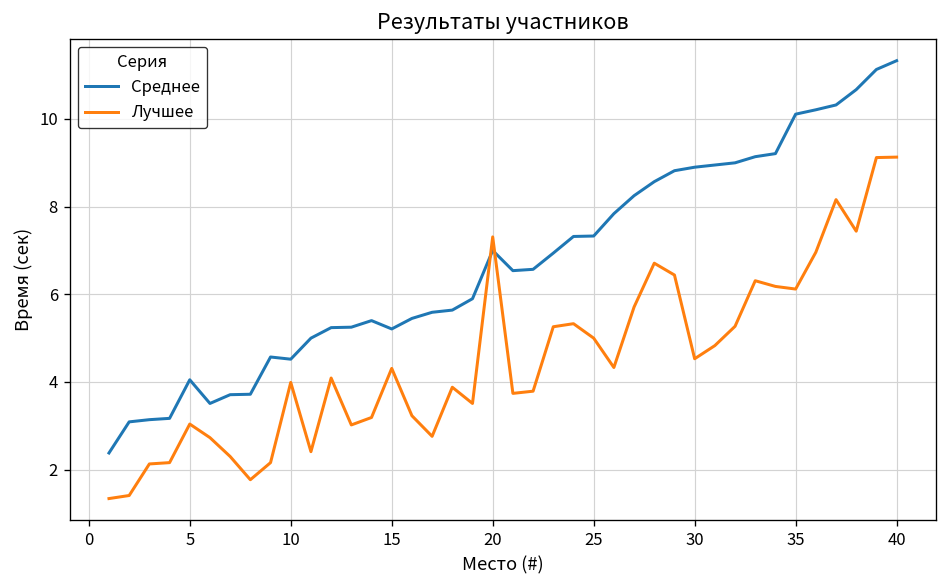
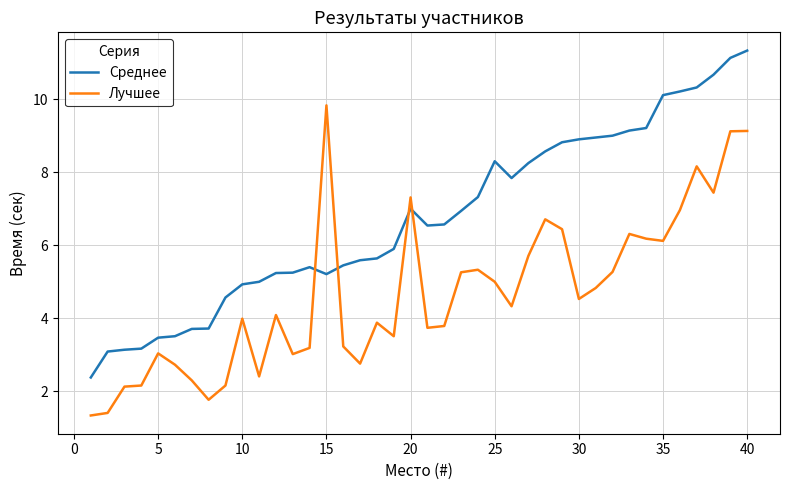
Среднее, 5: 4.1 -> 3.5
Среднее, 10: 4.5 -> 4.9
Лучшее, 15: 4.3 -> 9.8
Среднее, 25: 7.3 -> 8.3
